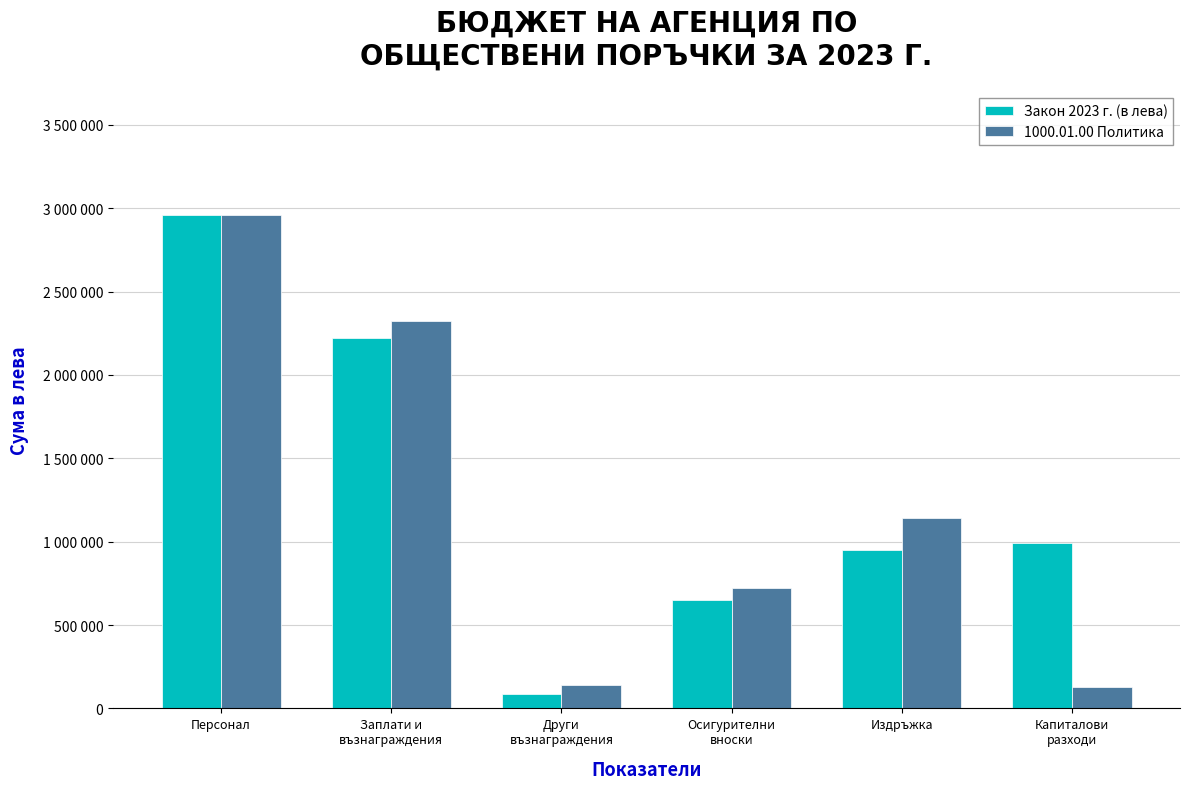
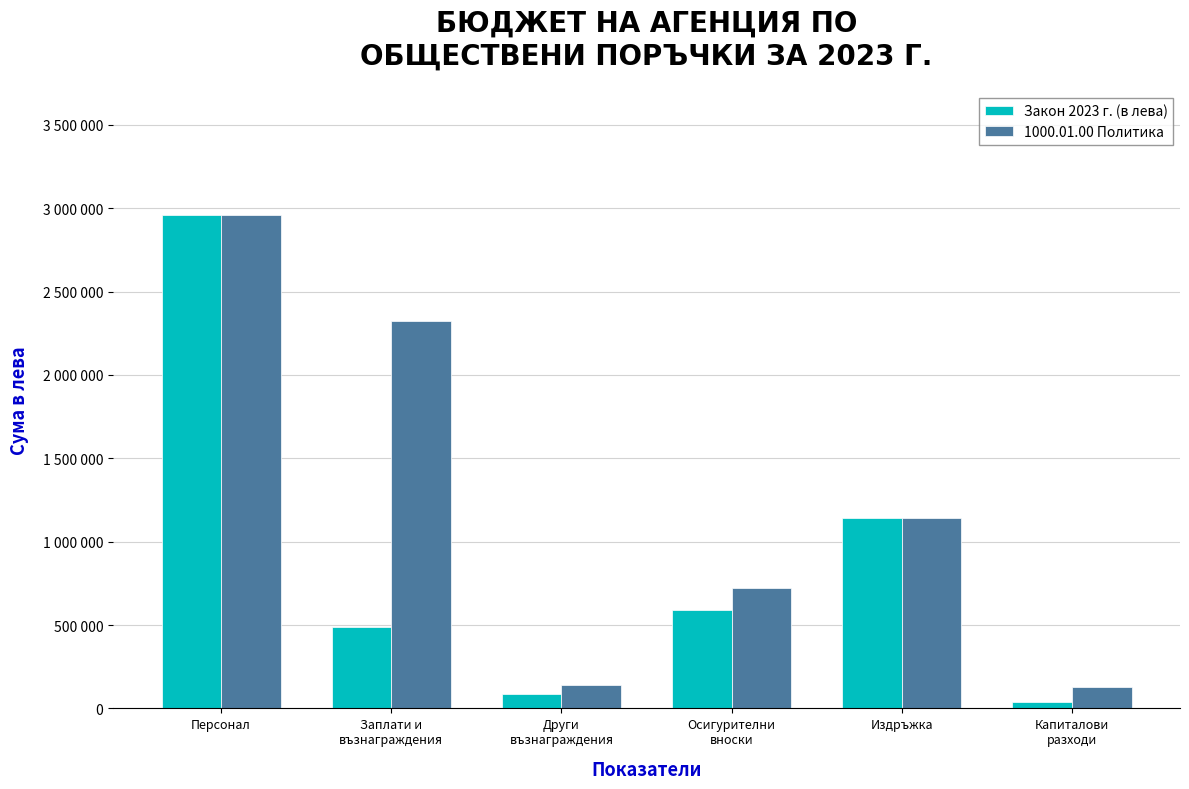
Закон 2023 г. (в лева), Заплати и възнаграждения: 2220000 -> 490000
Закон 2023 г. (в лева), Осигурителни вноски: 650000 -> 590000
Закон 2023 г. (в лева), Издръжка: 950000 -> 1140000
Закон 2023 г. (в лева), Капиталови разходи: 990000 -> 40000
